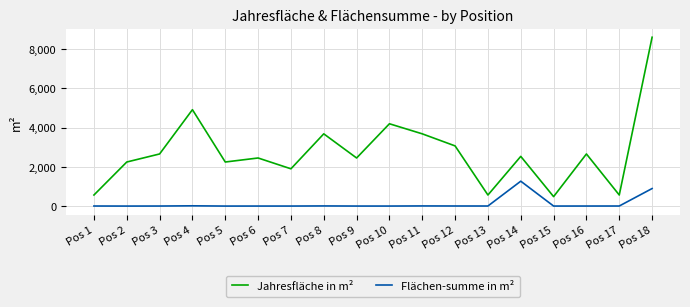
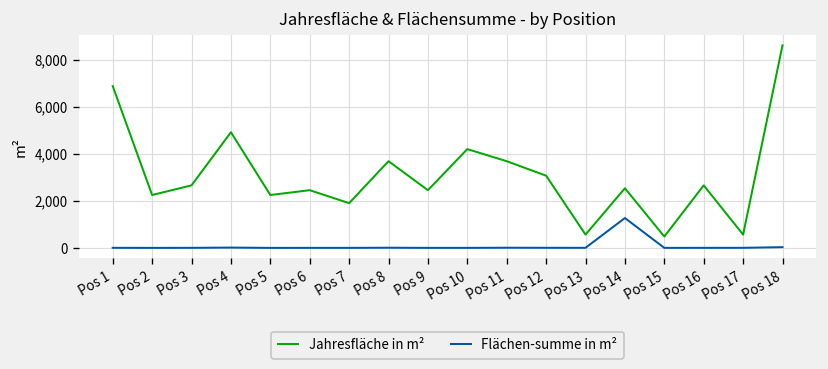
Jahresfläche in m², Pos 1: 600 -> 6,900
Flächen-summe in m², Pos 18: 900 -> 0
